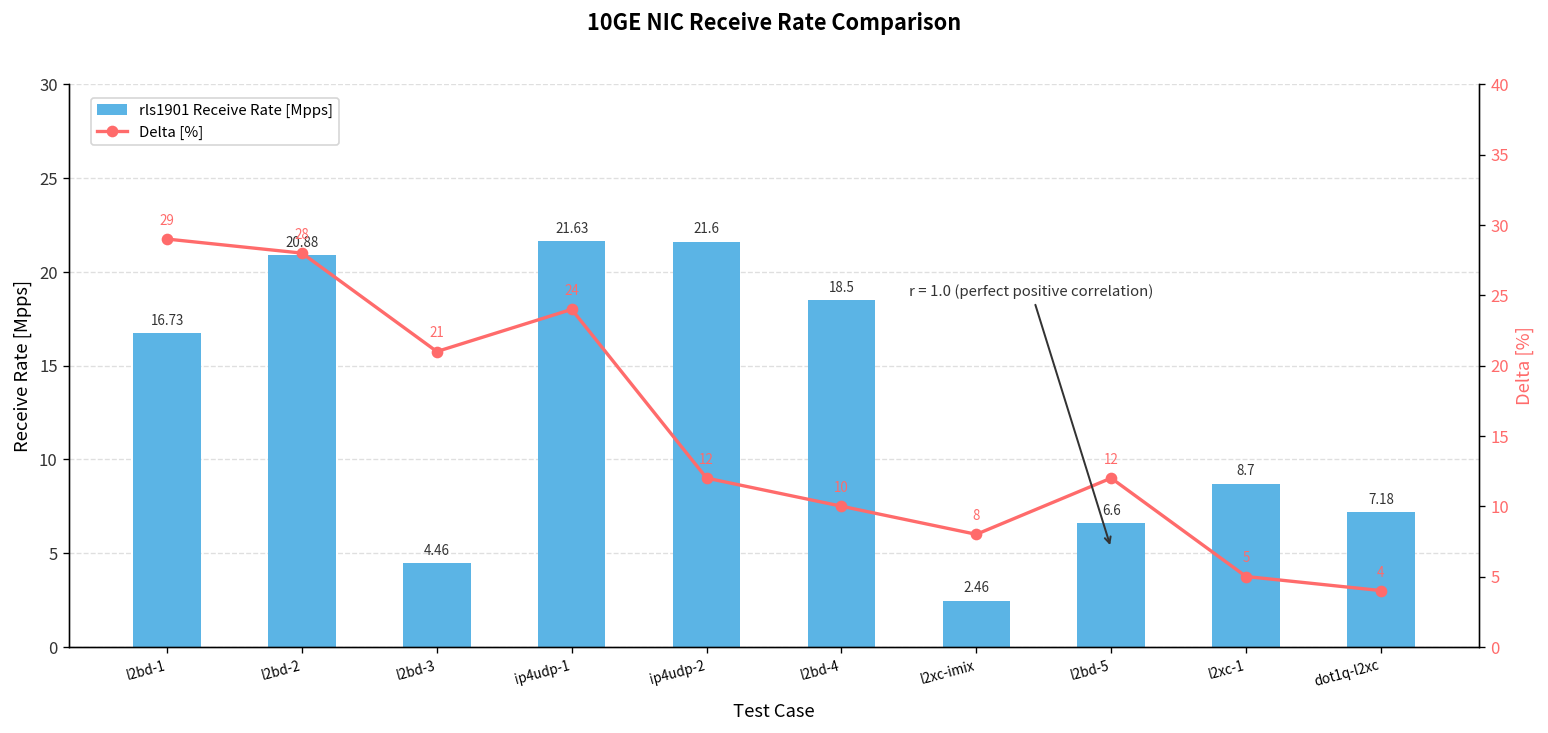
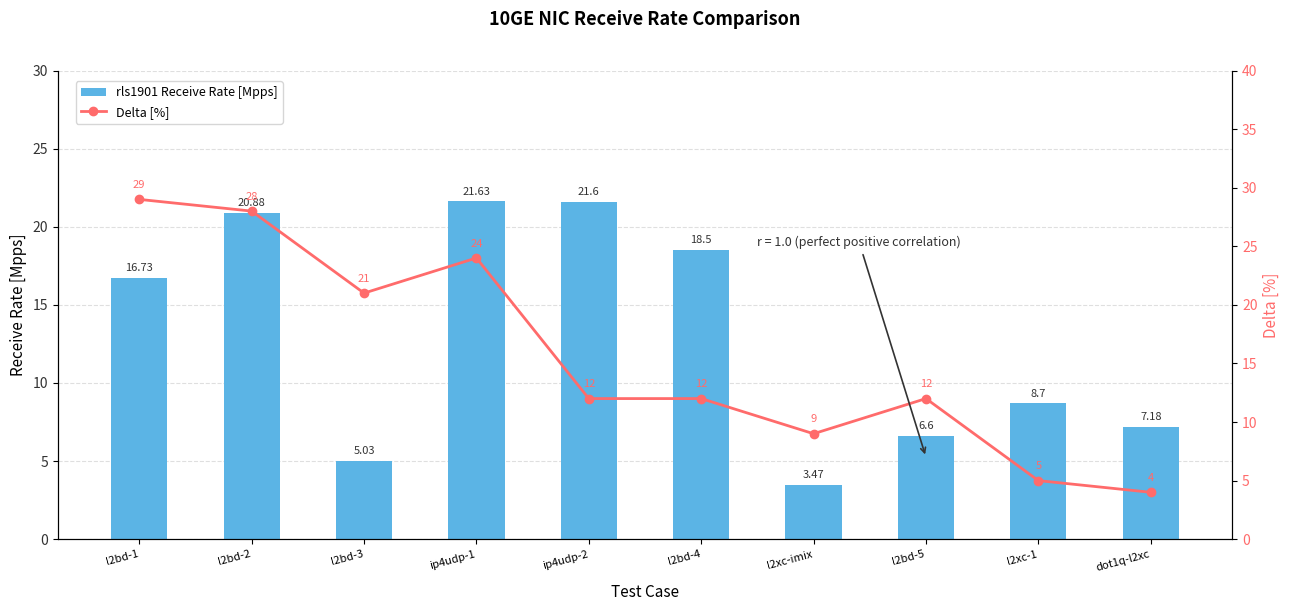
rls1901 Receive Rate [Mpps], l2bd-3: 4.46 -> 5.03
rls1901 Receive Rate [Mpps], l2xc-imix: 2.46 -> 3.47
Delta [%], l2bd-4: 10 -> 12
Delta [%], l2xc-imix: 8 -> 9
